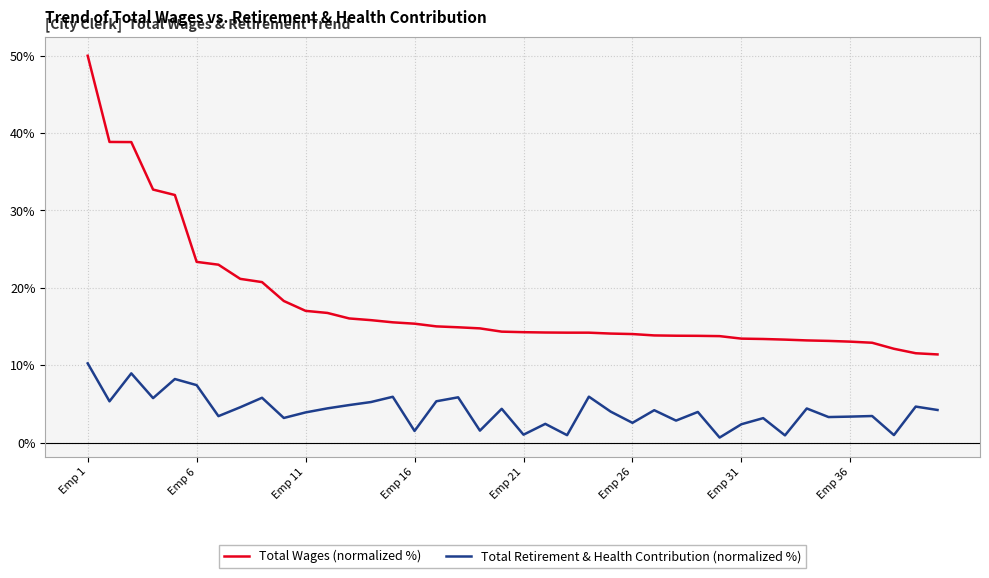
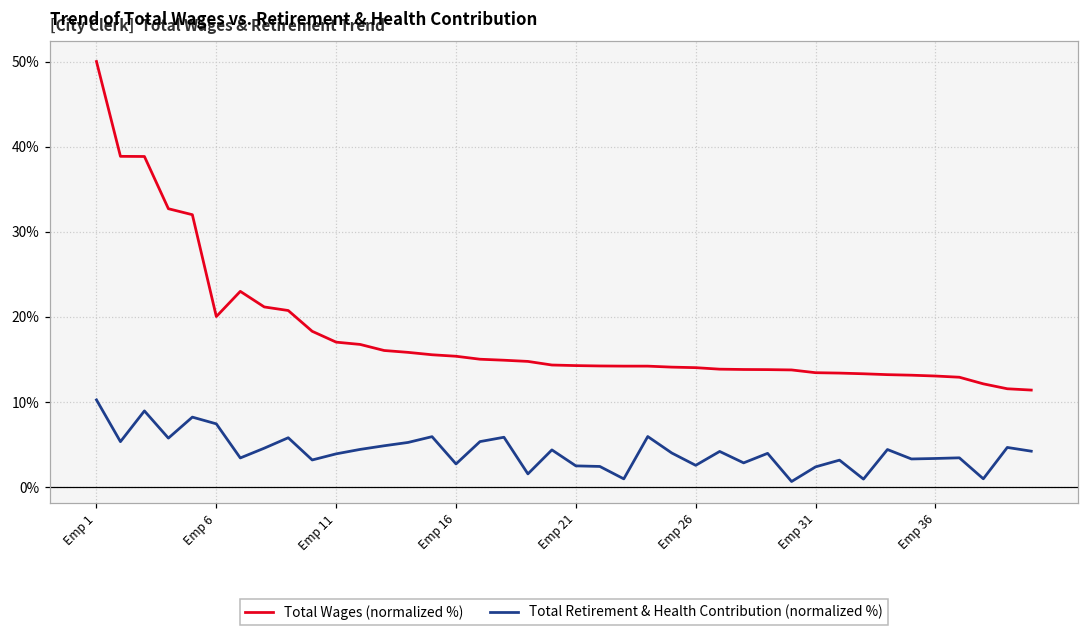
Total Wages (normalized %), Emp 6: 23% -> 20%
Total Retirement & Health Contribution (normalized %), Emp 16: 2% -> 3%
Total Retirement & Health Contribution (normalized %), Emp 21: 1% -> 2%
